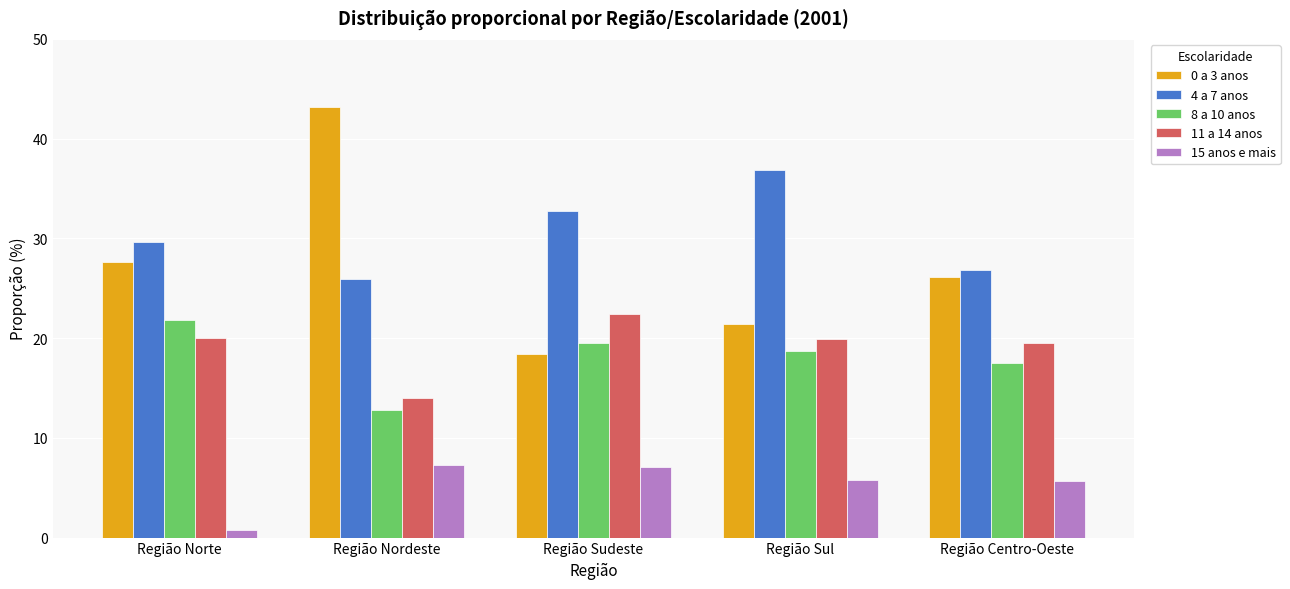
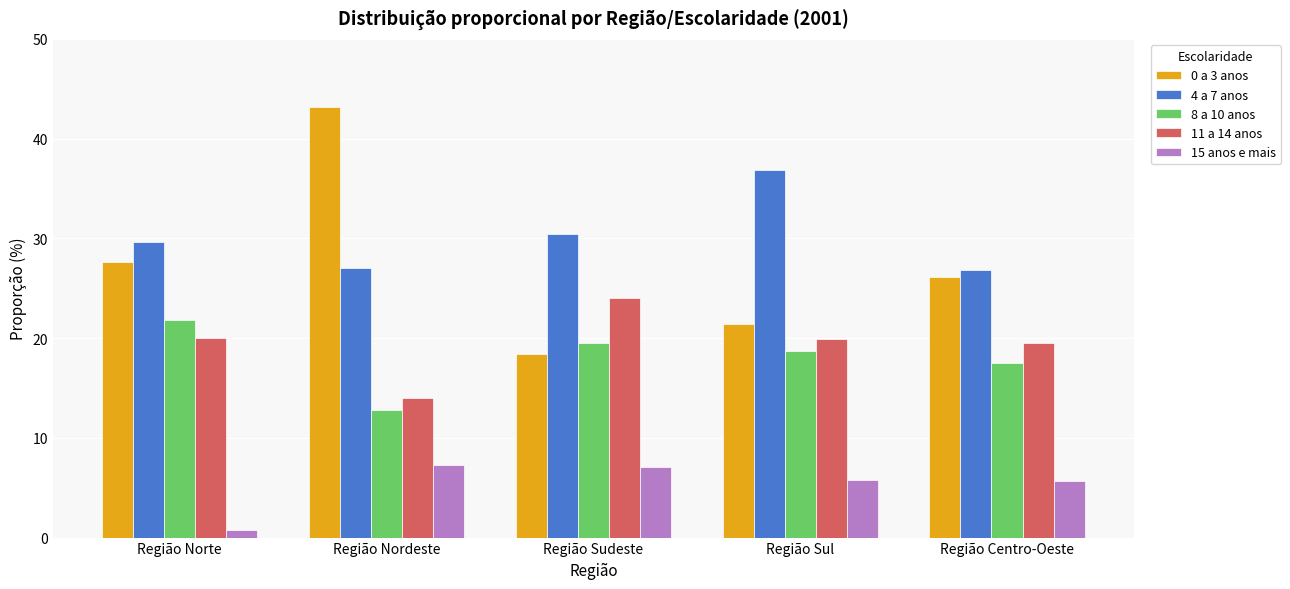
4 a 7 anos, Região Nordeste: 26 -> 27
4 a 7 anos, Região Sudeste: 33 -> 30
11 a 14 anos, Região Sudeste: 22 -> 24
